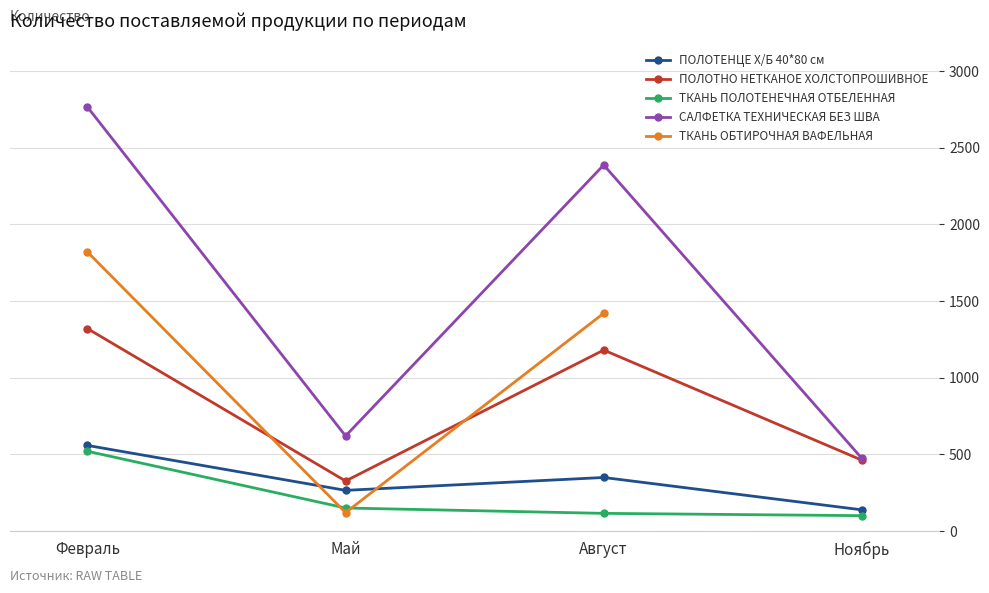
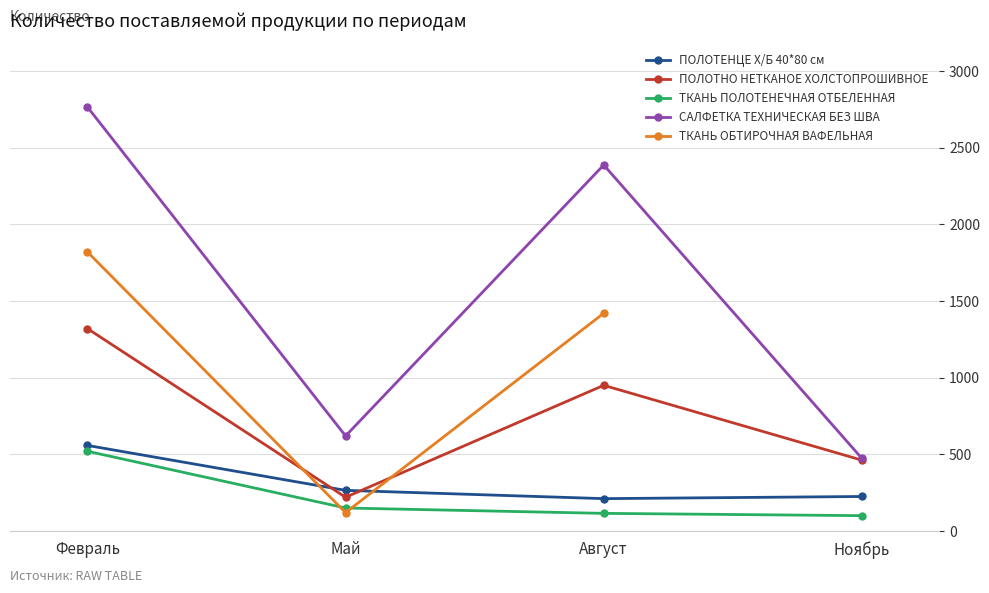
ПОЛОТНО НЕТКАНОЕ ХОЛСТОПРОШИВНОЕ, Май: 330 -> 220
ПОЛОТЕНЦЕ Х/Б 40*80 см, Август: 350 -> 210
ПОЛОТНО НЕТКАНОЕ ХОЛСТОПРОШИВНОЕ, Август: 1180 -> 950
ПОЛОТЕНЦЕ Х/Б 40*80 см, Ноябрь: 140 -> 230
